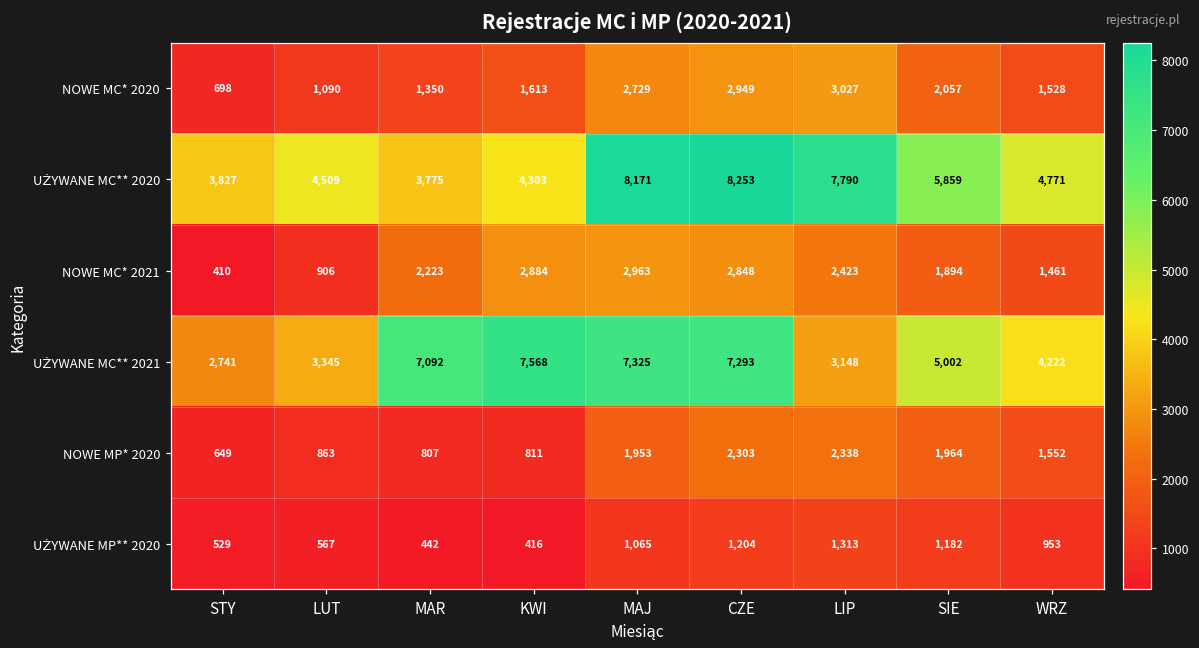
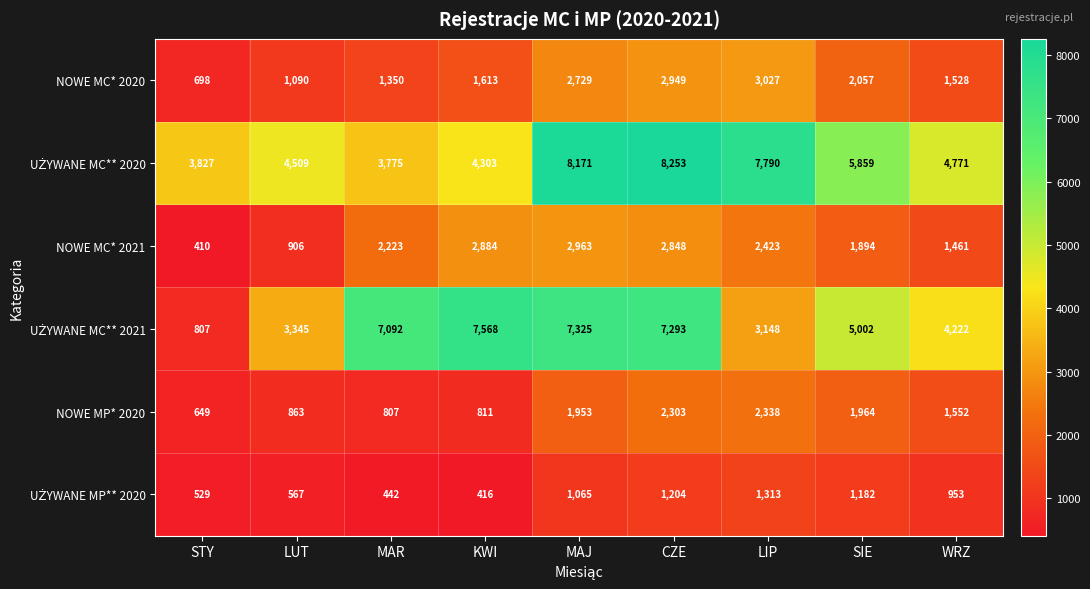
UŻYWANE MC** 2021, STY: 2,741 -> 807
